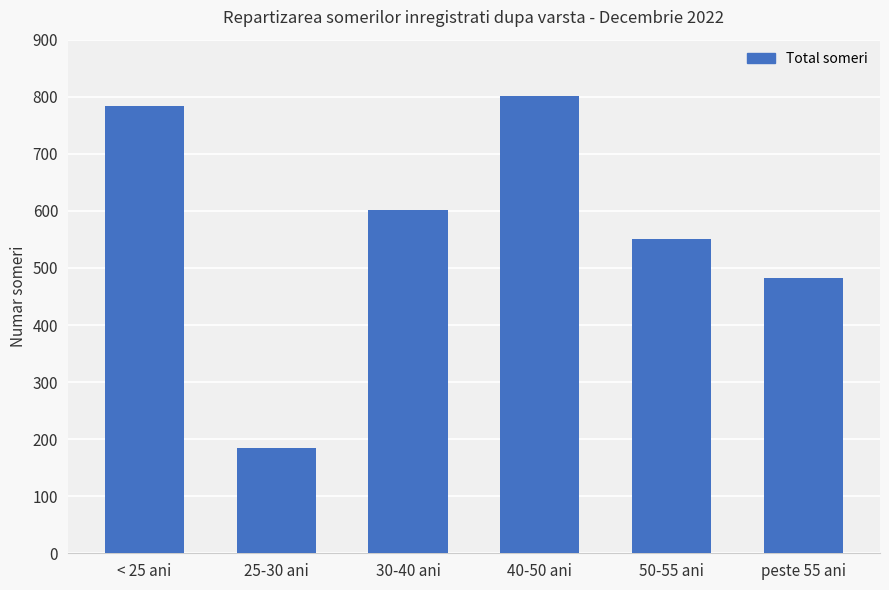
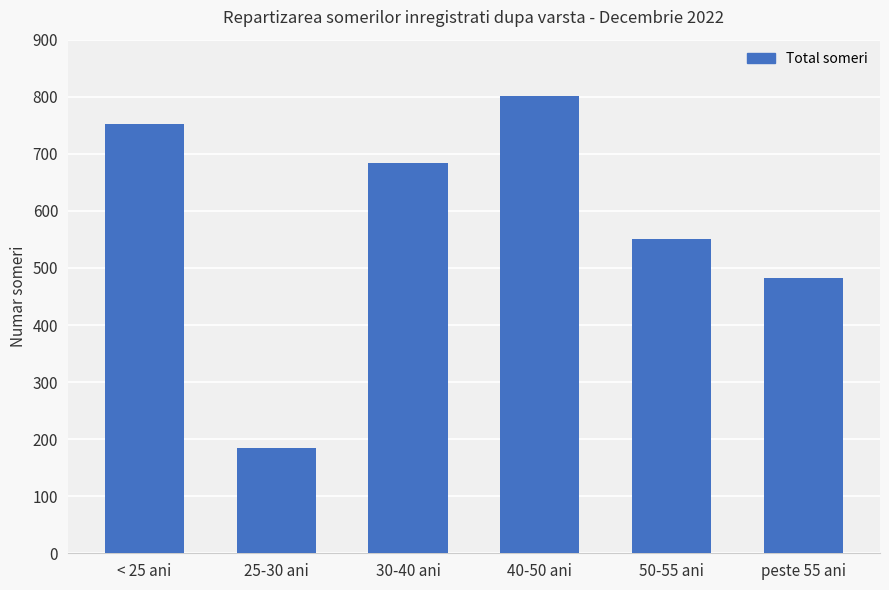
< 25 ani: 780 -> 750
30-40 ani: 600 -> 680
